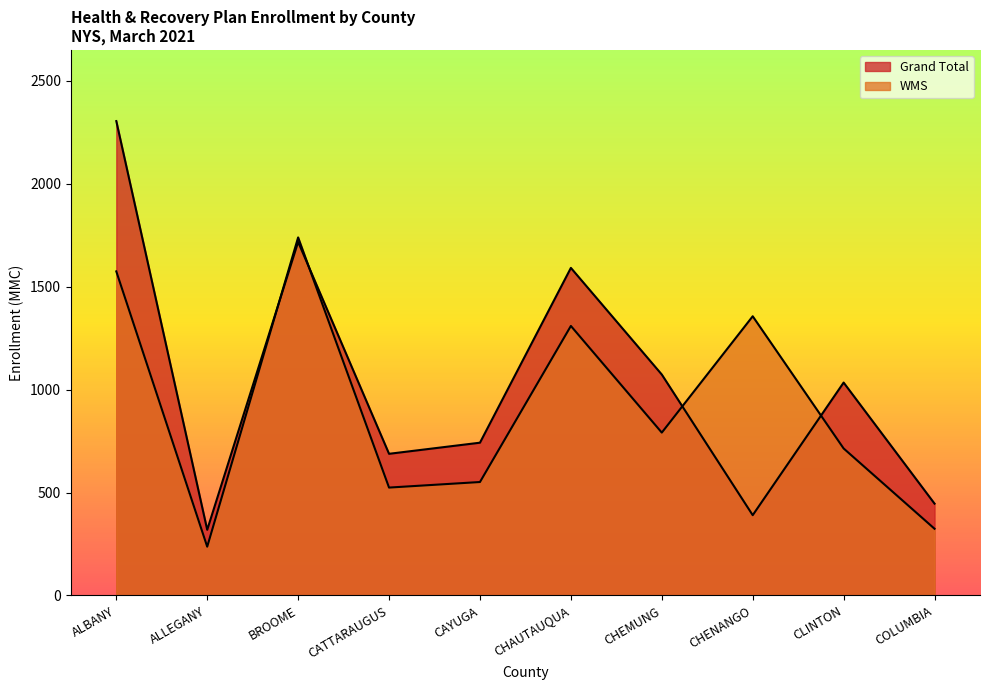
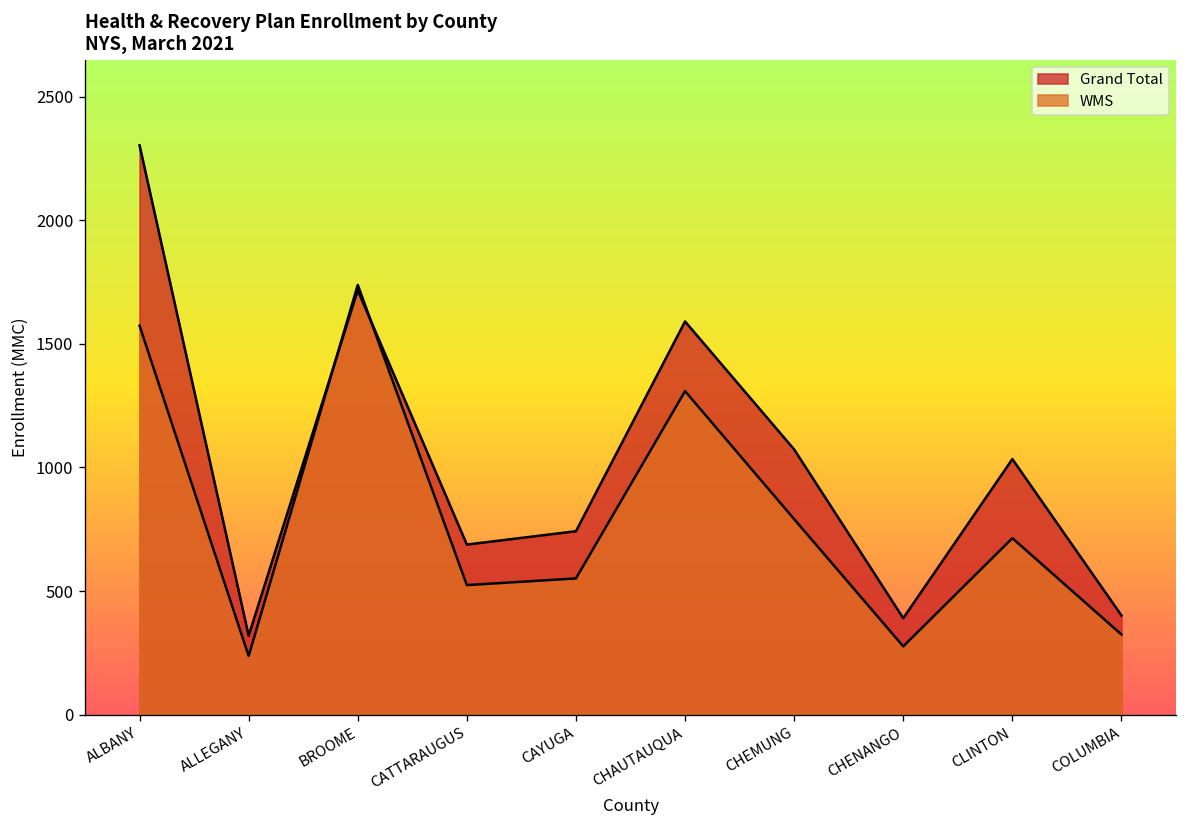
WMS, CHENANGO: 1360 -> 280
Grand Total, COLUMBIA: 450 -> 400
